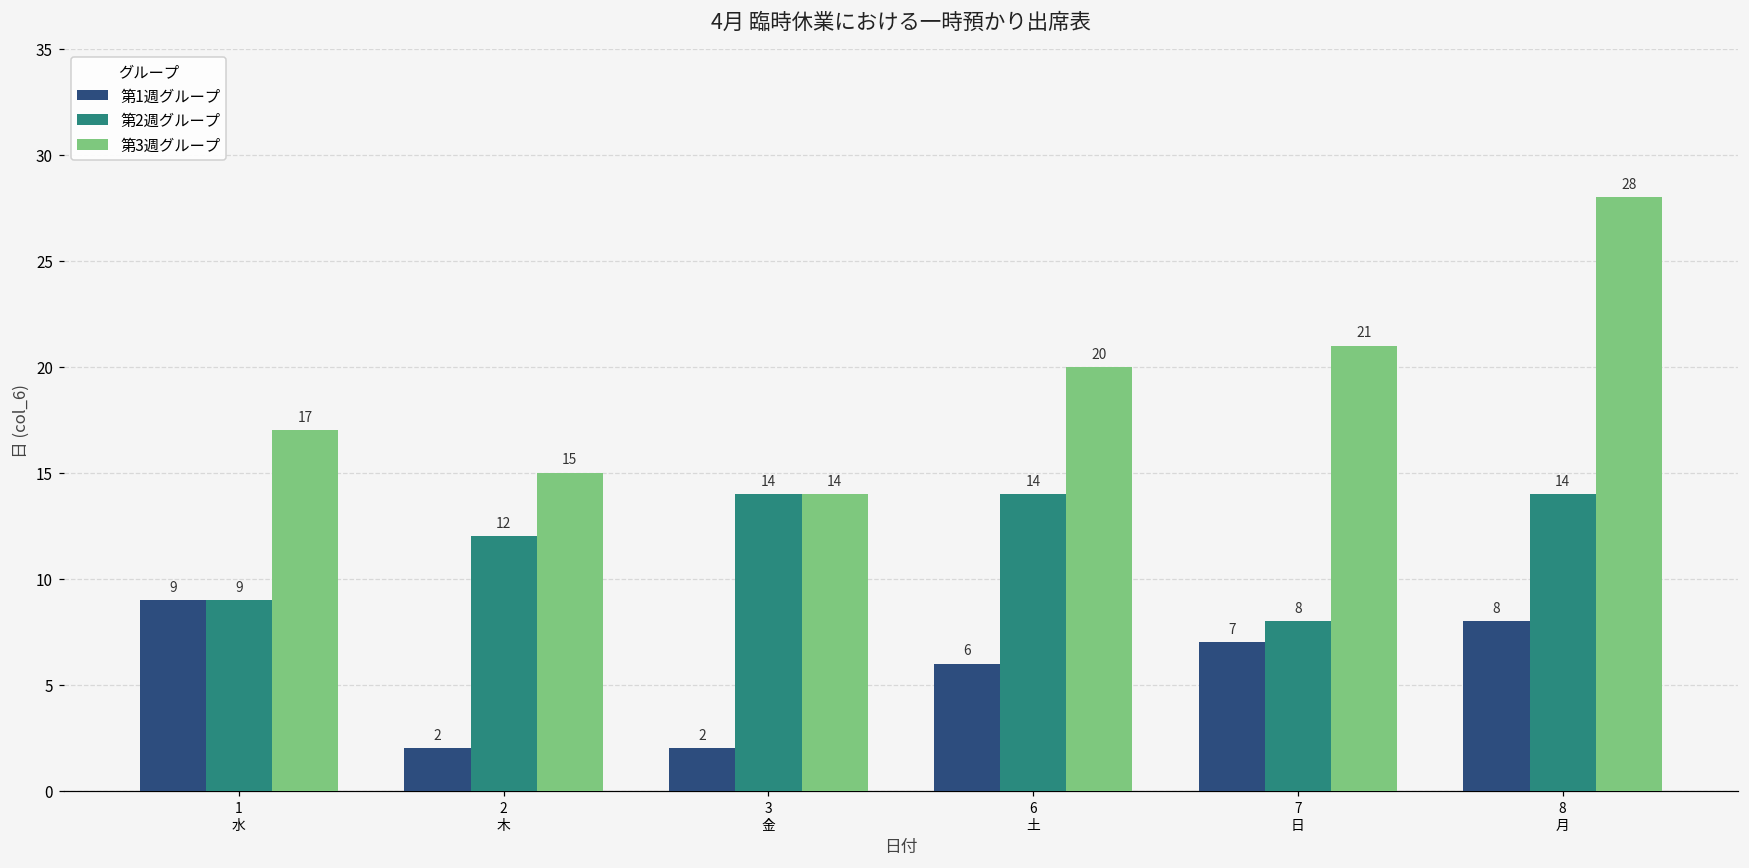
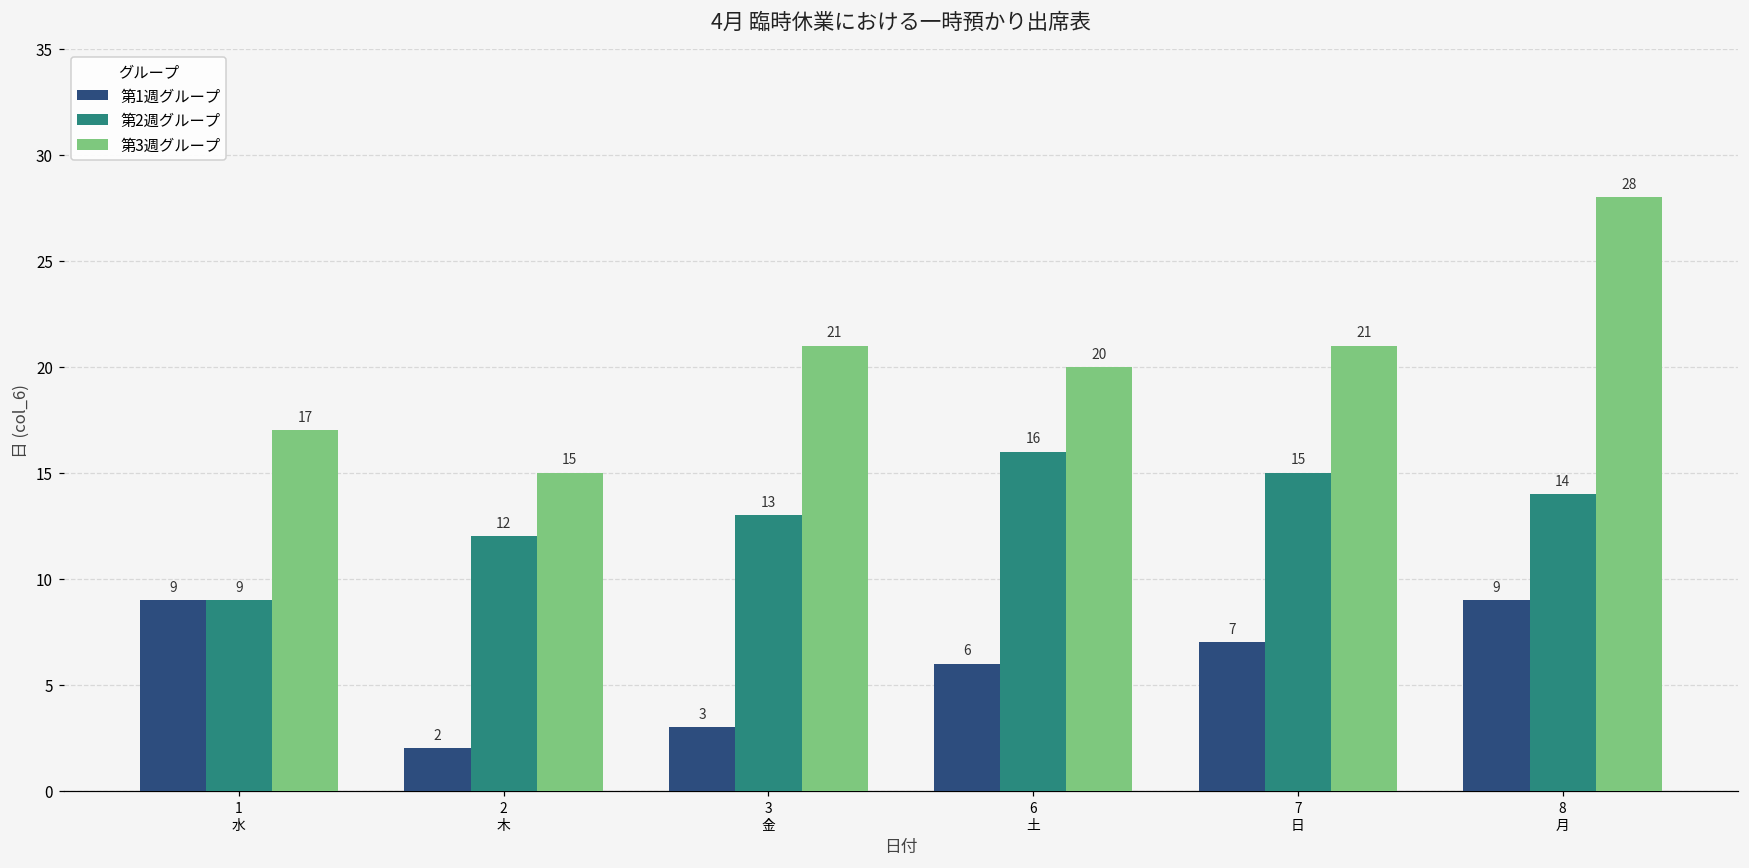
第1週グループ, 3 金: 2 -> 3
第2週グループ, 3 金: 14 -> 13
第3週グループ, 3 金: 14 -> 21
第2週グループ, 6 土: 14 -> 16
第2週グループ, 7 日: 8 -> 15
第1週グループ, 8 月: 8 -> 9
